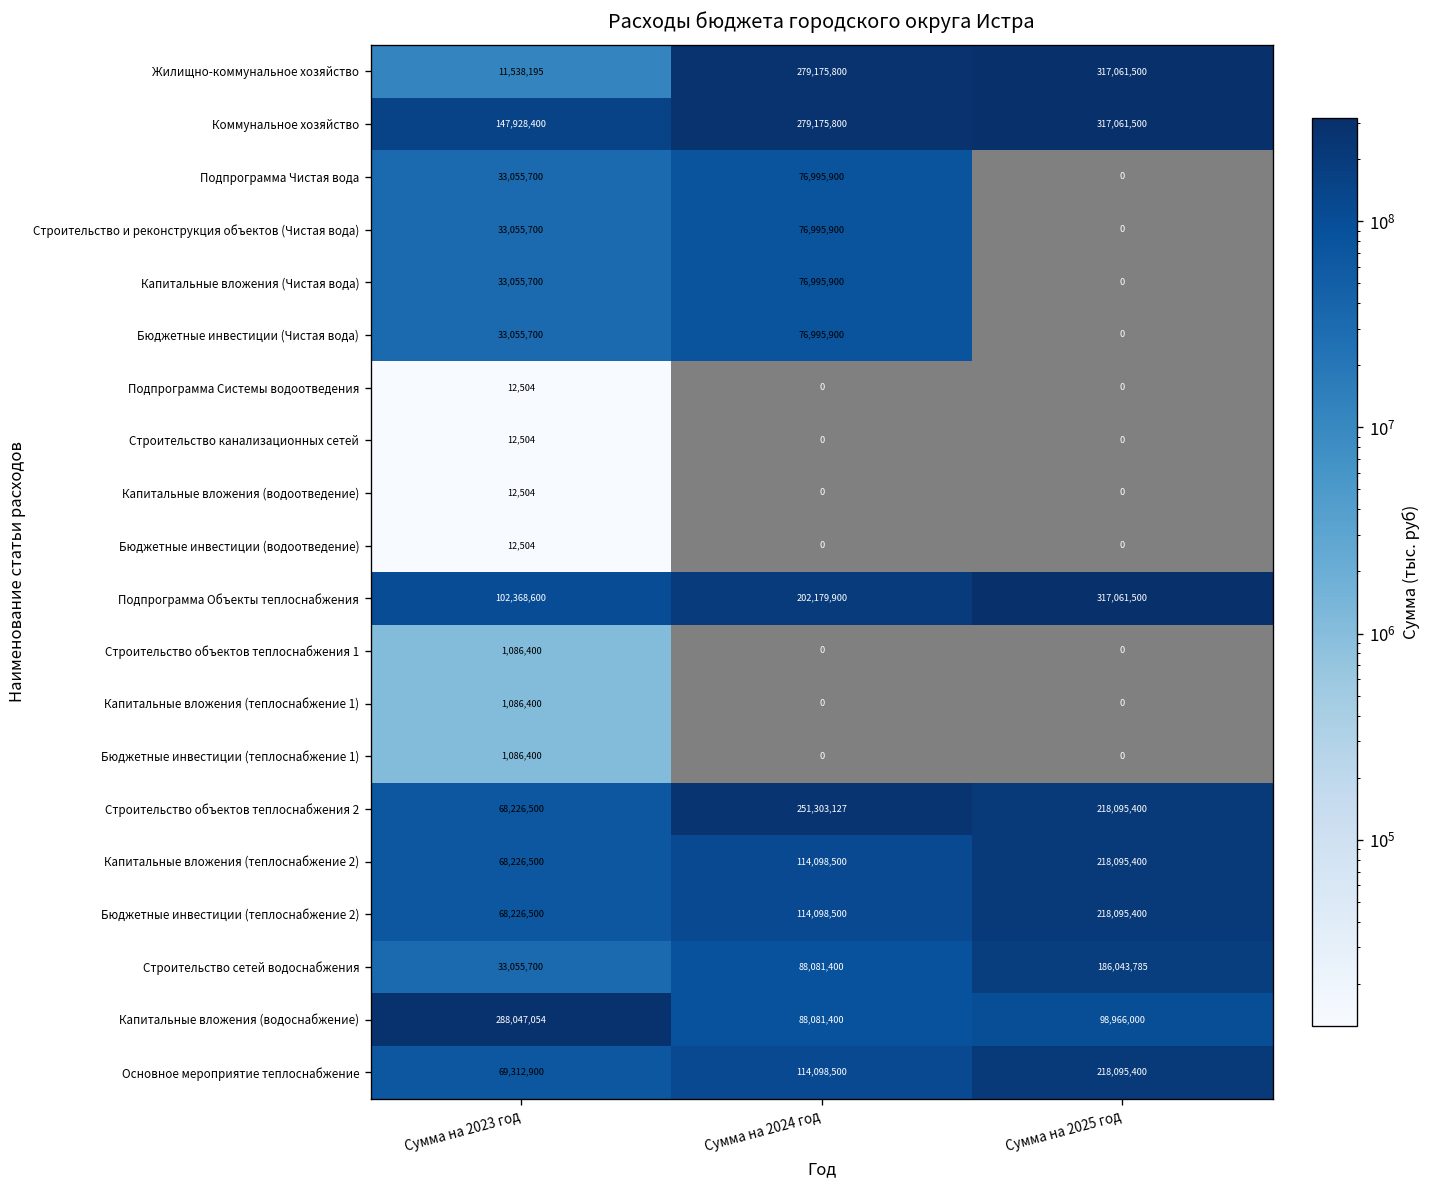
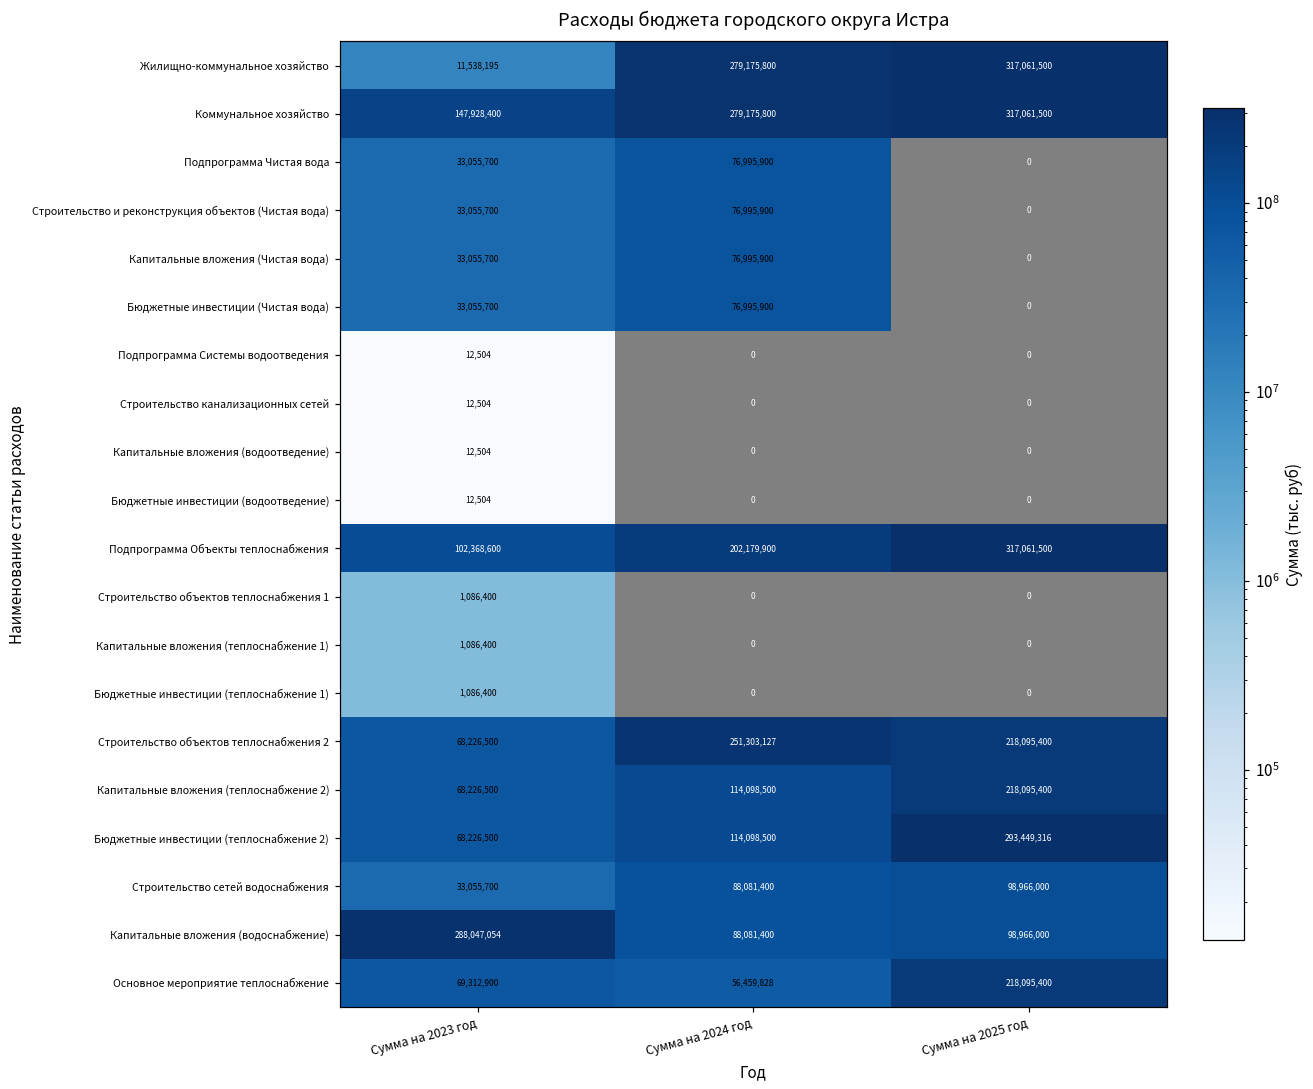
Бюджетные инвестиции (теплоснабжение 2), Сумма на 2025 год: 218,095,400 -> 293,449,316
Строительство сетей водоснабжения, Сумма на 2025 год: 186,043,785 -> 98,966,000
Основное мероприятие теплоснабжение, Сумма на 2024 год: 114,098,500 -> 56,459,828
